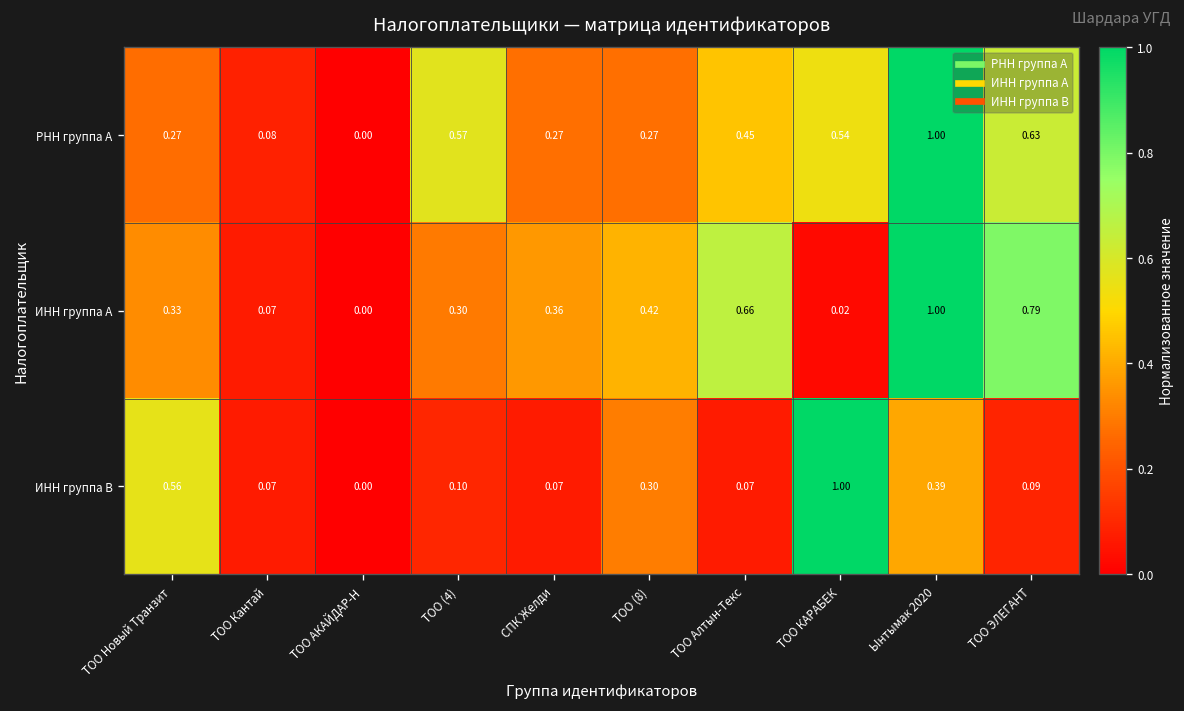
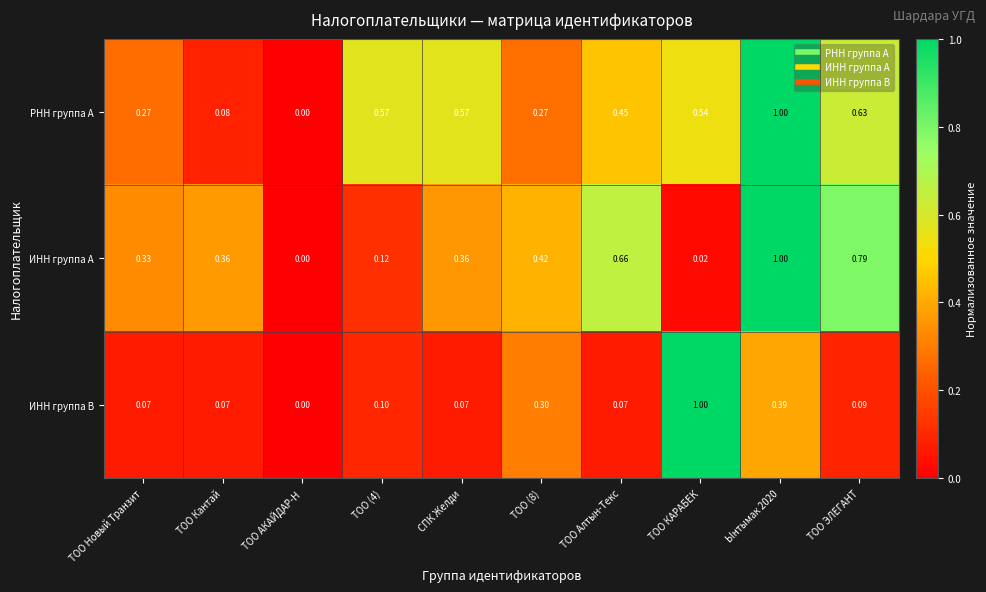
РНН группа A, СПК Желди: 0.27 -> 0.57
ИНН группа A, ТОО Кантай: 0.07 -> 0.36
ИНН группа A, ТОО (4): 0.30 -> 0.12
ИНН группа B, ТОО Новый Транзит: 0.56 -> 0.07
